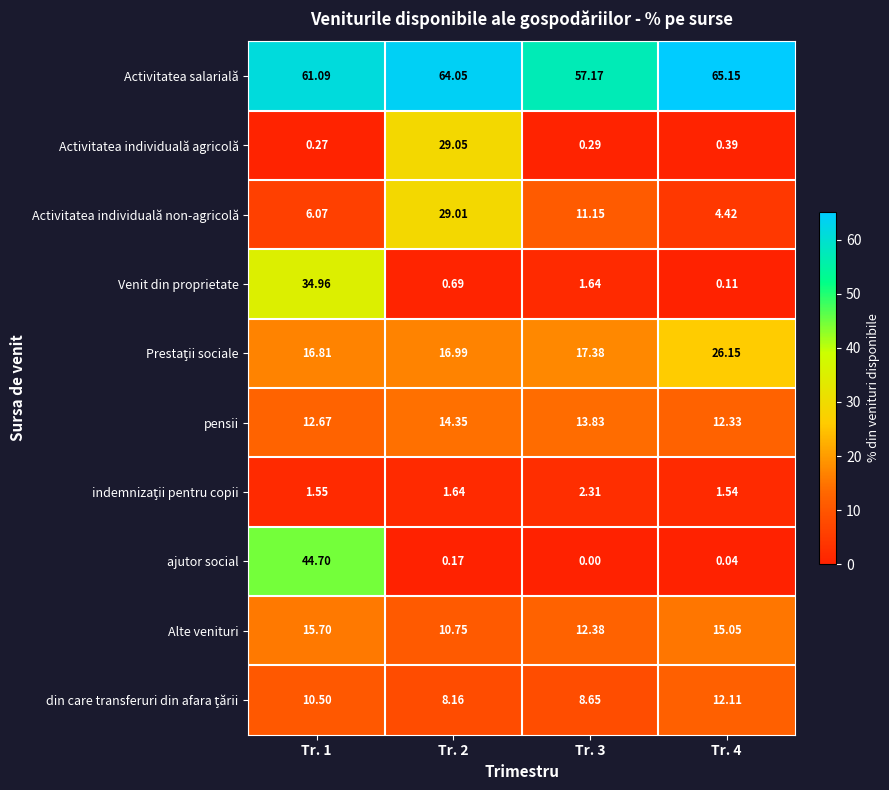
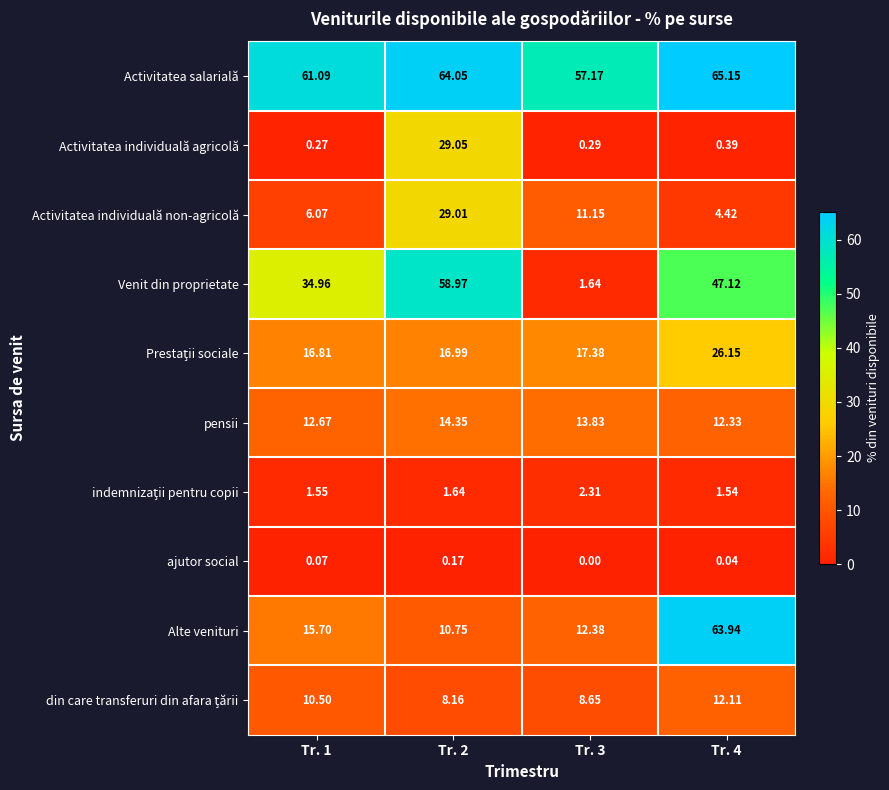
Venit din proprietate, Tr. 2: 0.69 -> 58.97
Venit din proprietate, Tr. 4: 0.11 -> 47.12
ajutor social, Tr. 1: 44.70 -> 0.07
Alte venituri, Tr. 4: 15.05 -> 63.94
